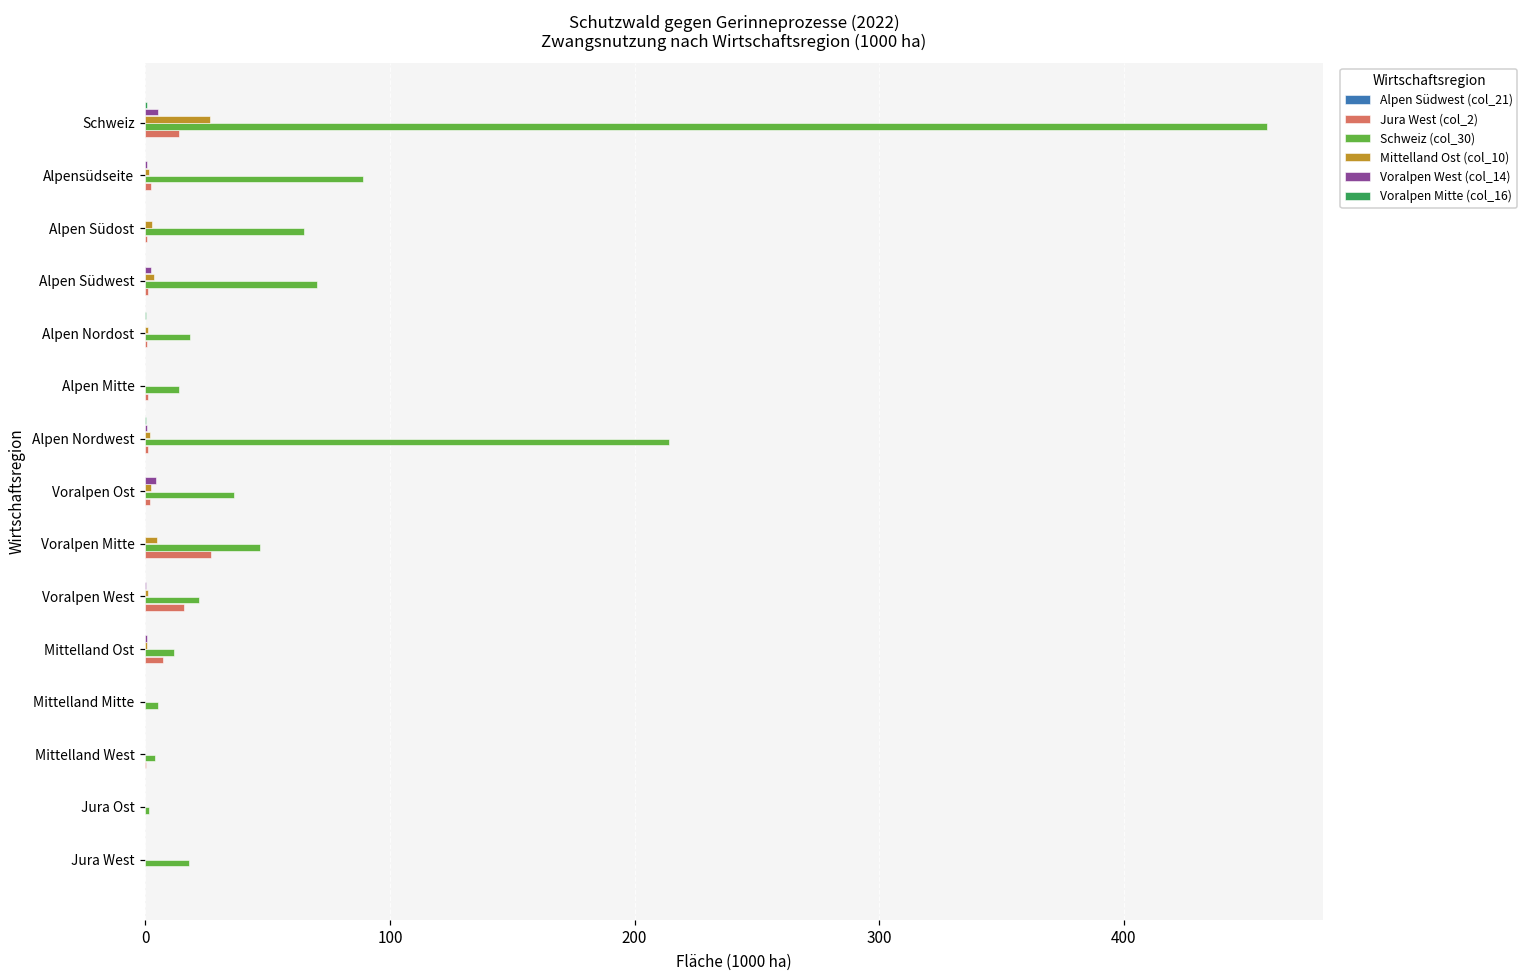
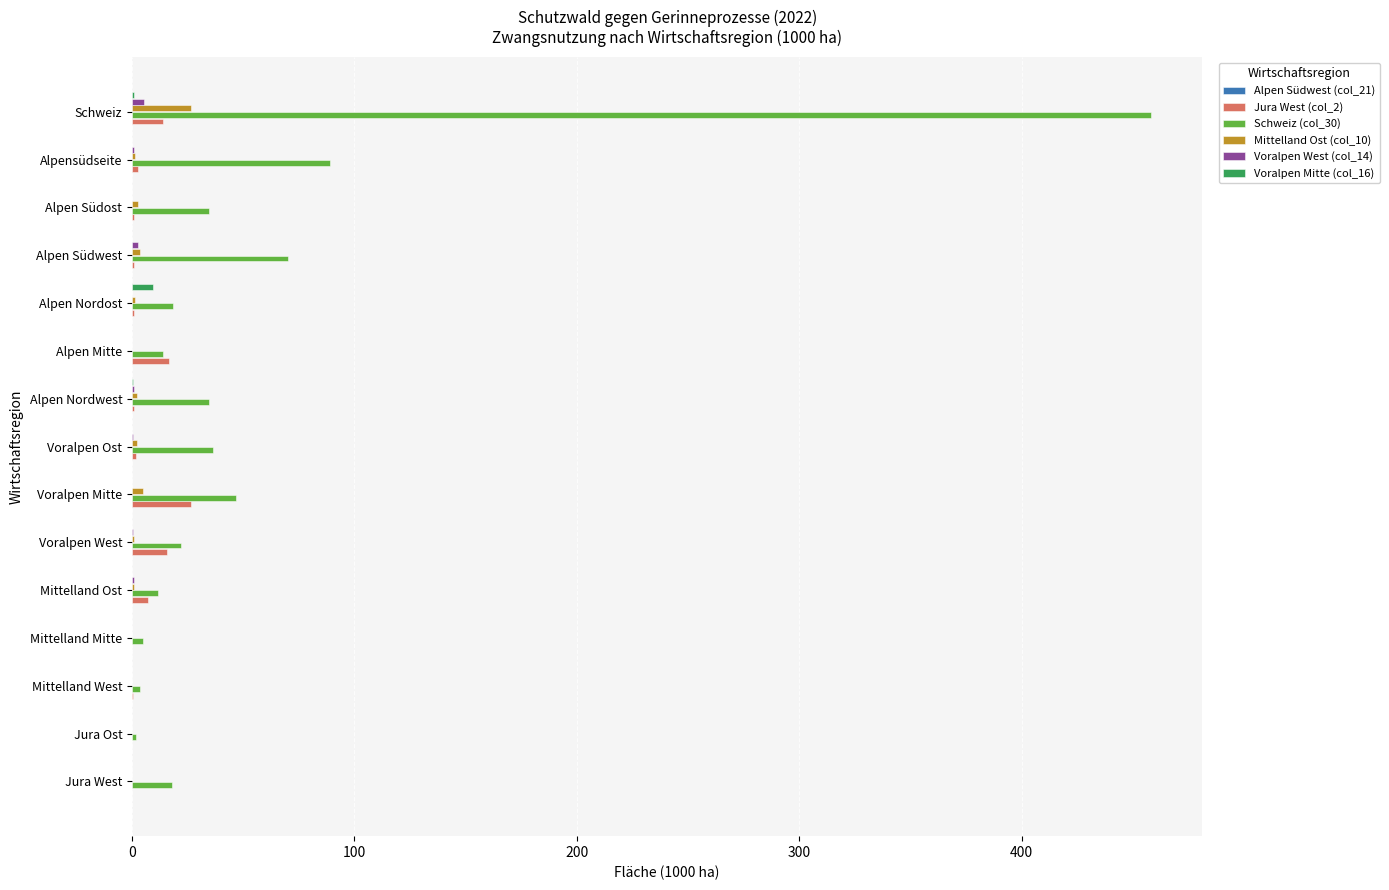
Schweiz (col_30), Alpen Südost: 65 -> 34
Voralpen Mitte (col_16), Alpen Nordost: 0 -> 10
Jura West (col_2), Alpen Mitte: 1 -> 17
Schweiz (col_30), Alpen Nordwest: 214 -> 35
Voralpen West (col_14), Voralpen Ost: 4 -> 0
